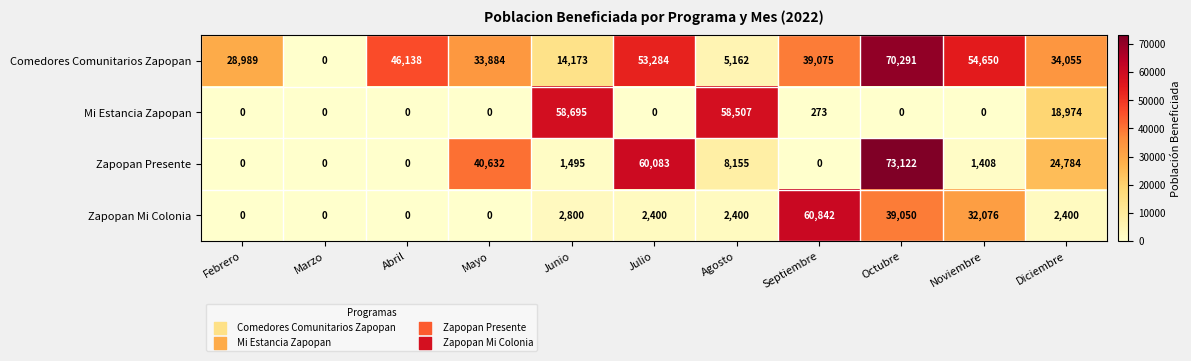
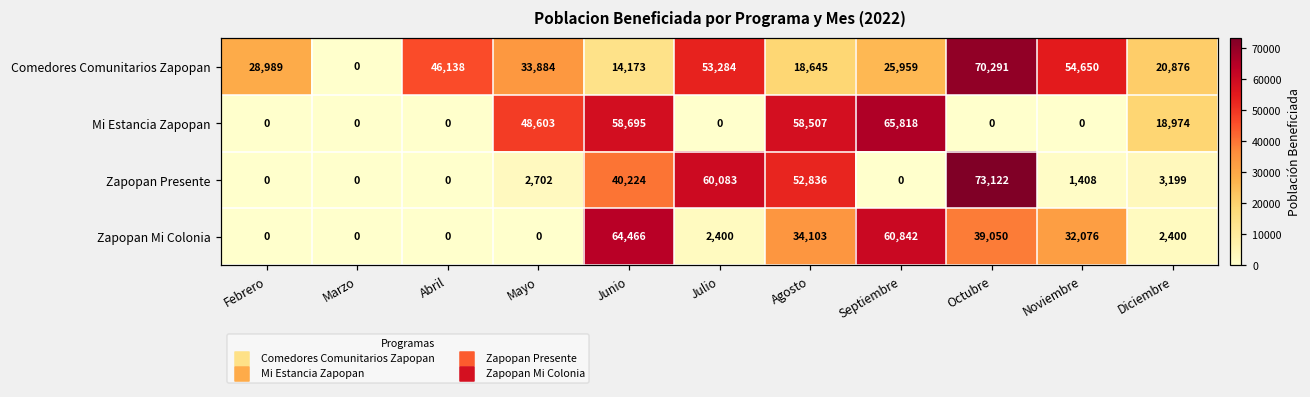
Comedores Comunitarios Zapopan, Agosto: 5,162 -> 18,645
Comedores Comunitarios Zapopan, Septiembre: 39,075 -> 25,959
Comedores Comunitarios Zapopan, Diciembre: 34,055 -> 20,876
Mi Estancia Zapopan, Mayo: 0 -> 48,603
Mi Estancia Zapopan, Septiembre: 273 -> 65,818
Zapopan Presente, Mayo: 40,632 -> 2,702
Zapopan Presente, Junio: 1,495 -> 40,224
Zapopan Presente, Agosto: 8,155 -> 52,836
Zapopan Presente, Diciembre: 24,784 -> 3,199
Zapopan Mi Colonia, Junio: 2,800 -> 64,466
Zapopan Mi Colonia, Agosto: 2,400 -> 34,103
